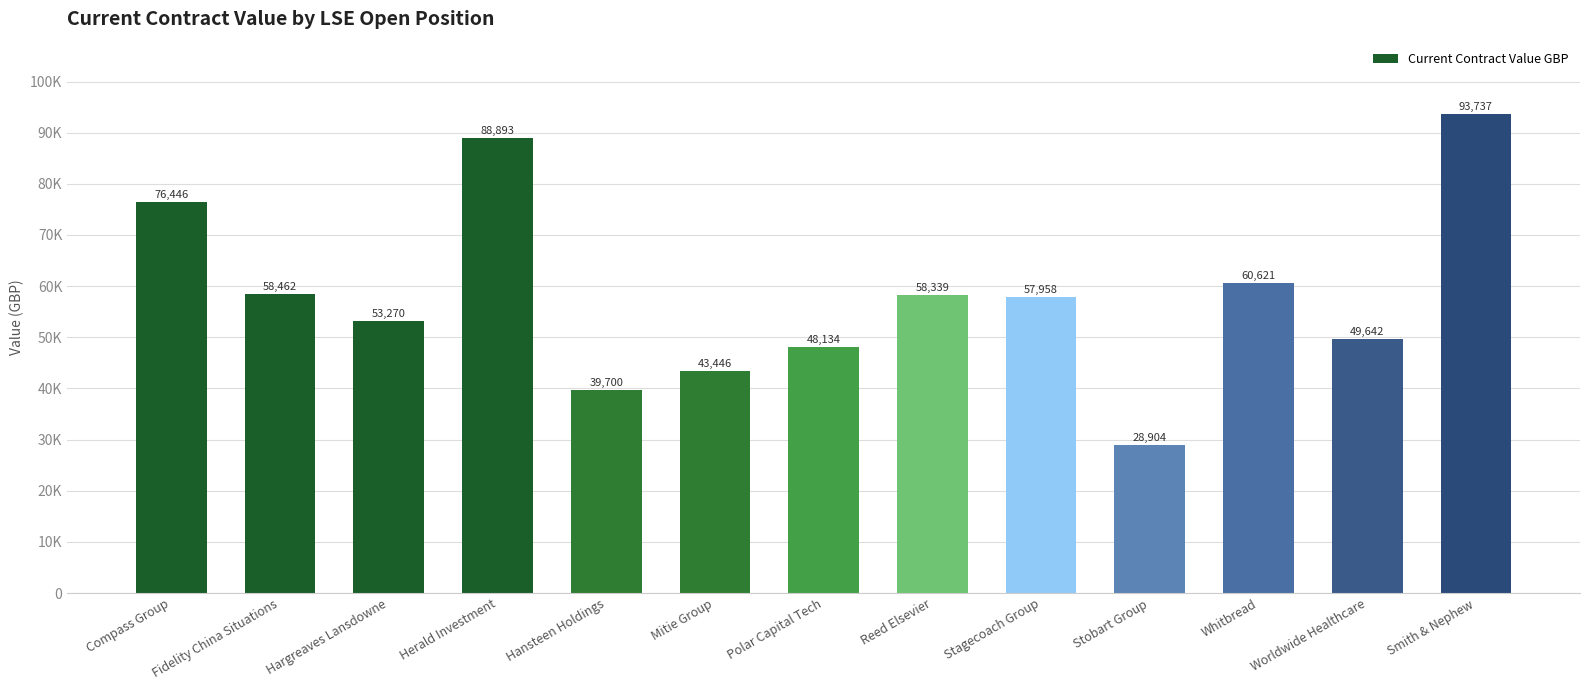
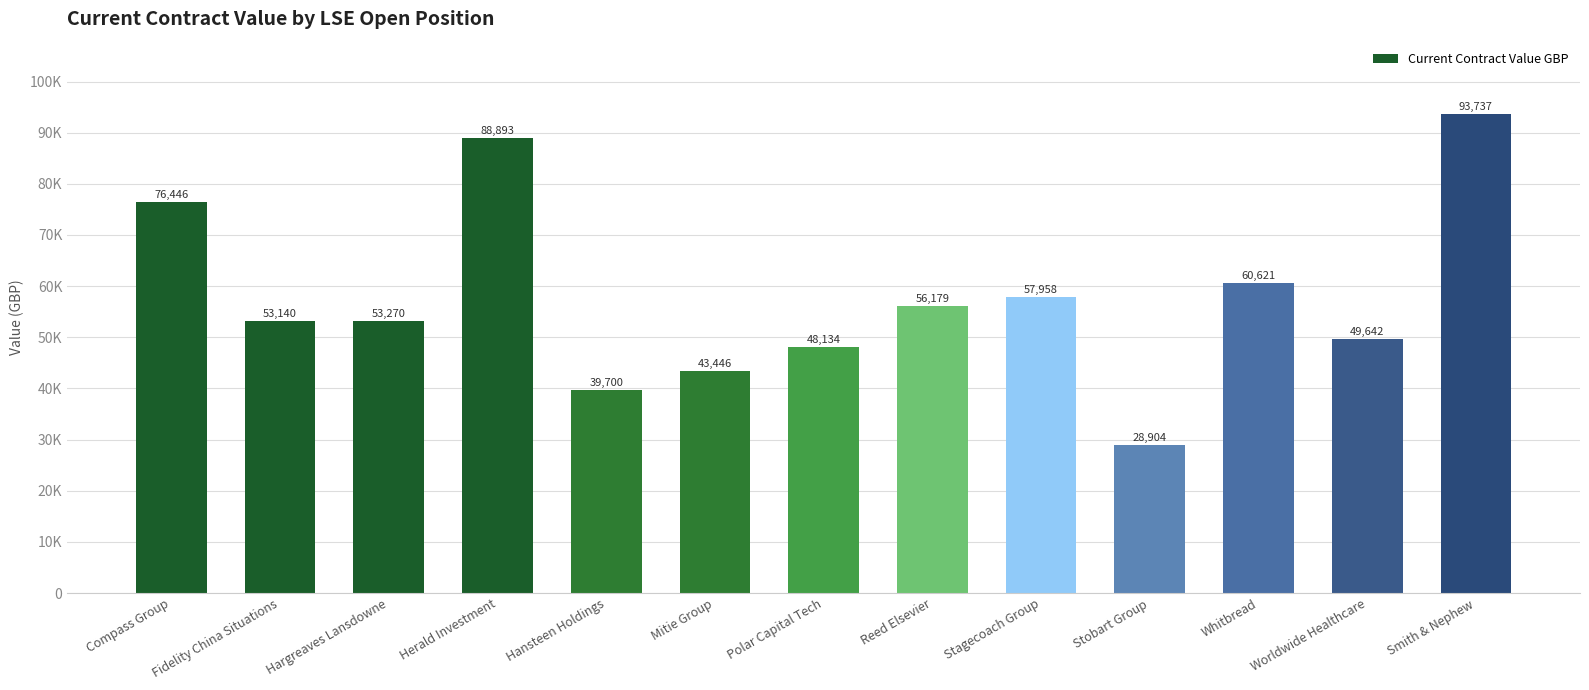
Fidelity China Situations: 58,462 -> 53,140
Reed Elsevier: 58,339 -> 56,179
